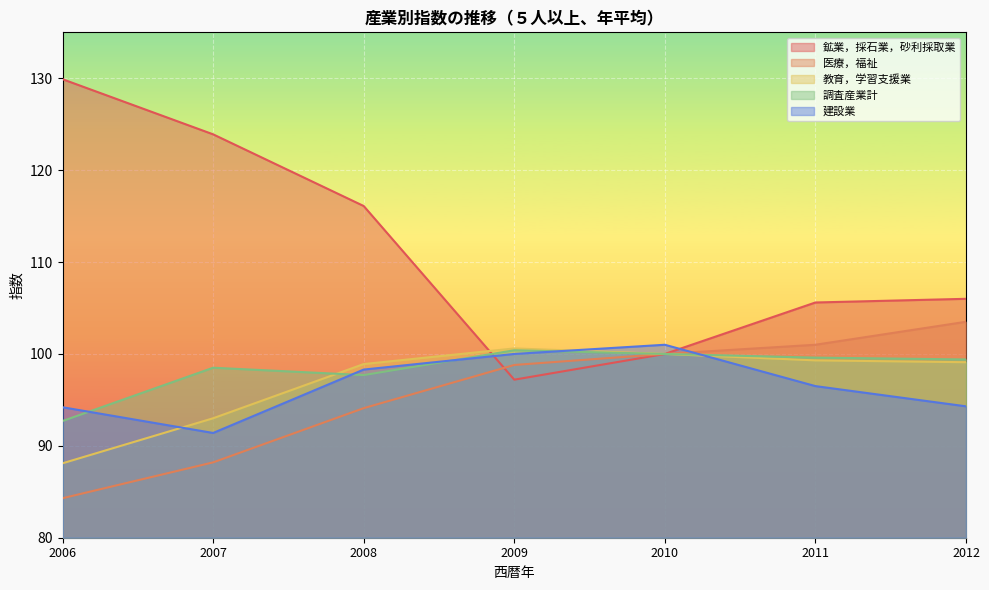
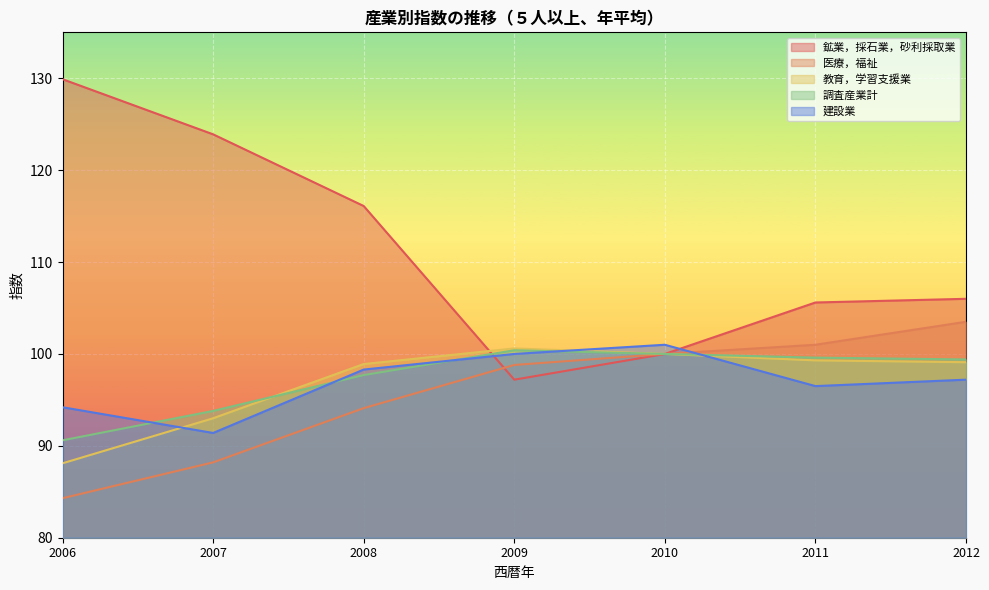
調査産業計, 2006: 93 -> 91
調査産業計, 2007: 99 -> 94
建設業, 2012: 94 -> 97
